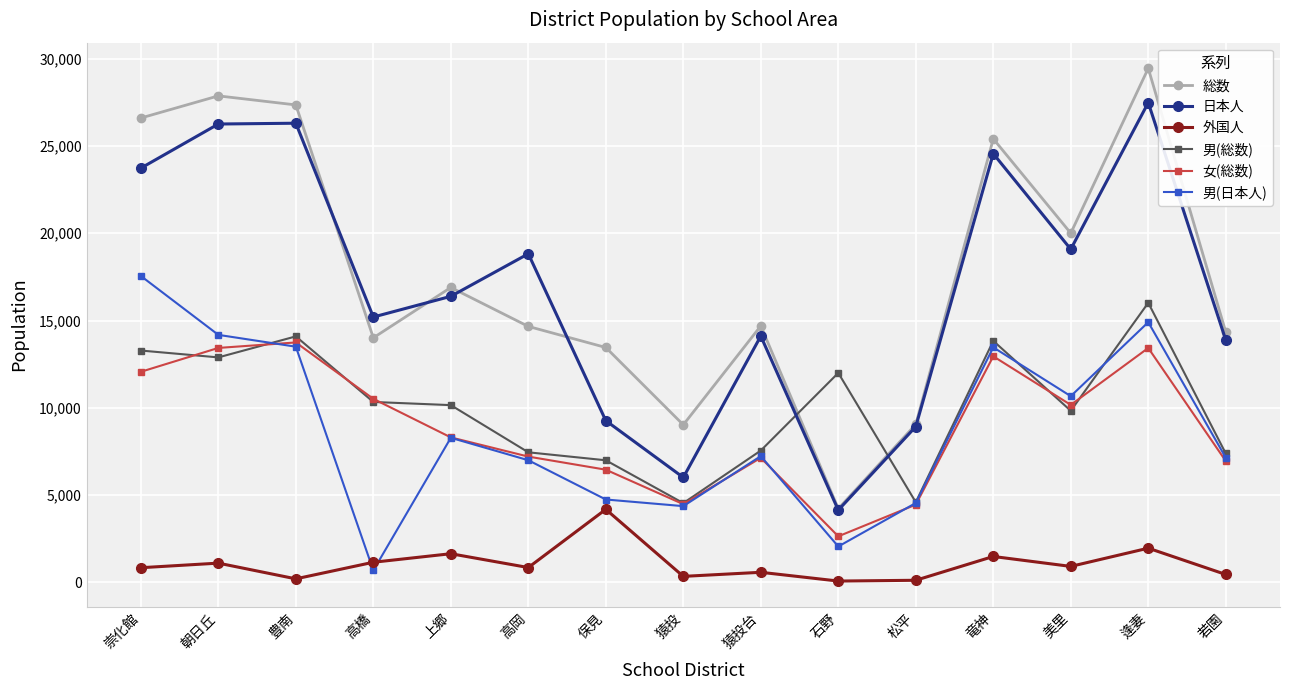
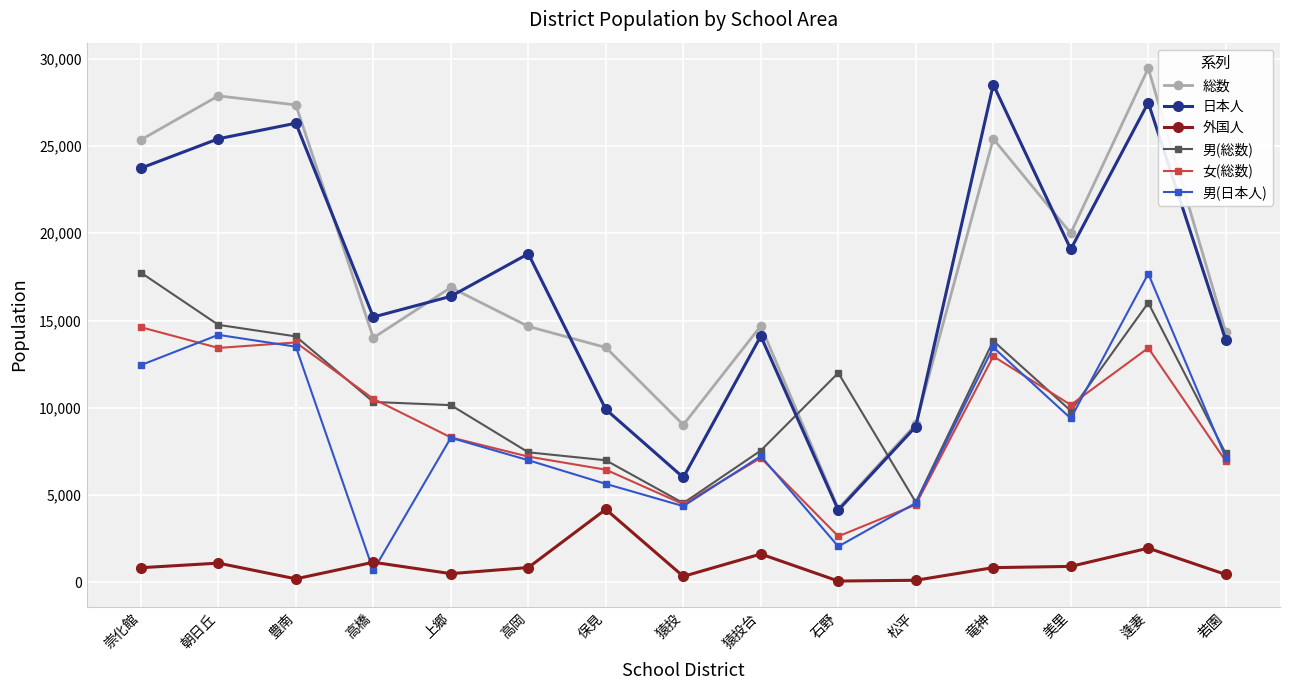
総数, 崇化館: 26,600 -> 25,400
男(総数), 崇化館: 13,300 -> 17,700
女(総数), 崇化館: 12,100 -> 14,600
男(日本人), 崇化館: 17,600 -> 12,400
日本人, 朝日丘: 26,300 -> 25,400
男(総数), 朝日丘: 12,900 -> 14,800
外国人, 上郷: 1,600 -> 500
日本人, 保見: 9,300 -> 9,900
男(日本人), 保見: 4,800 -> 5,600
外国人, 猿投台: 600 -> 1,600
日本人, 竜神: 24,600 -> 28,500
外国人, 竜神: 1,500 -> 900
男(日本人), 美里: 10,700 -> 9,400
男(日本人), 逢妻: 14,900 -> 17,700
